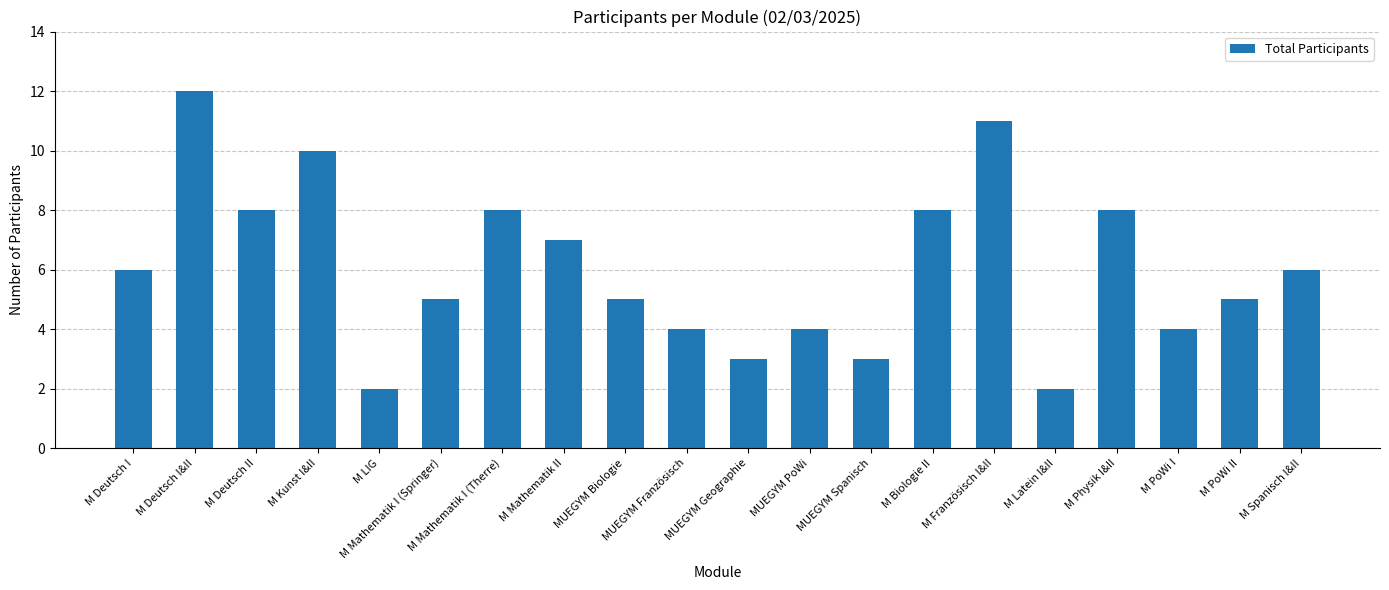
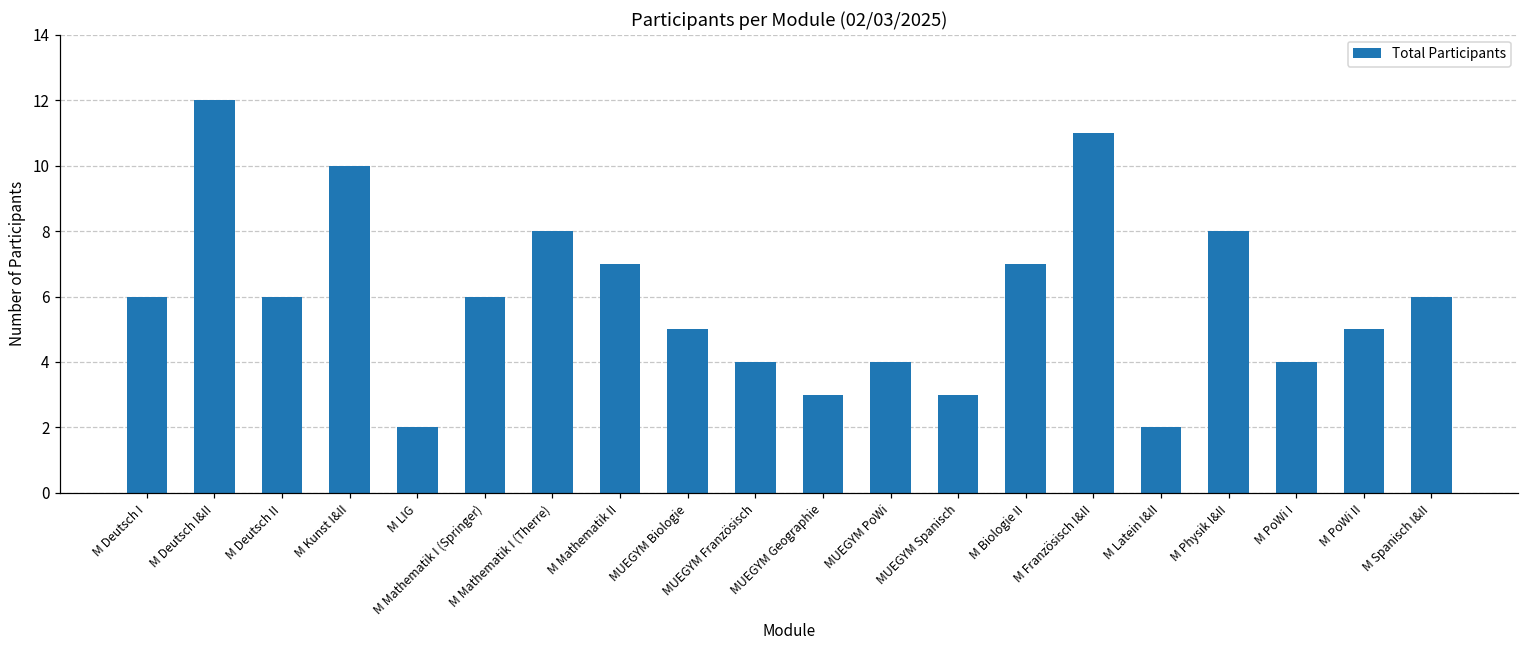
M Deutsch II: 8 -> 6
M Mathematik I (Springer): 5 -> 6
M Biologie II: 8 -> 7
